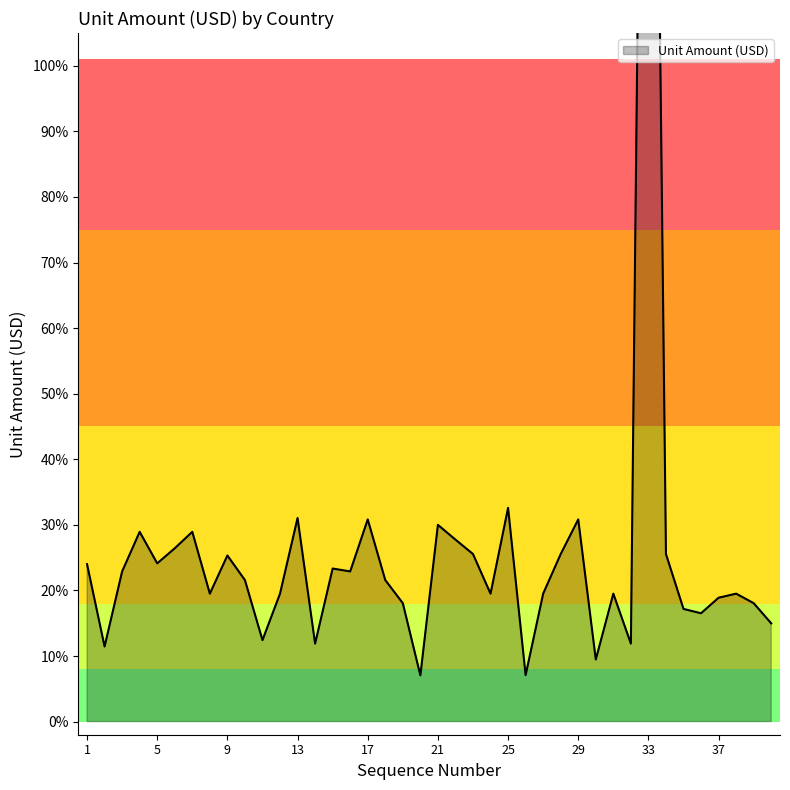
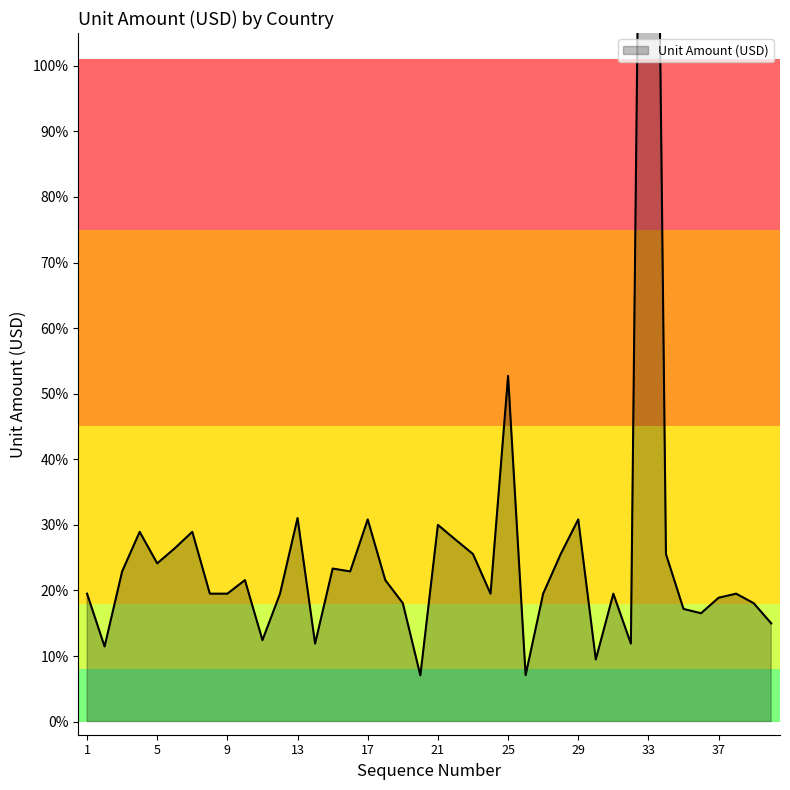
1: 24% -> 20%
9: 25% -> 20%
25: 33% -> 53%
